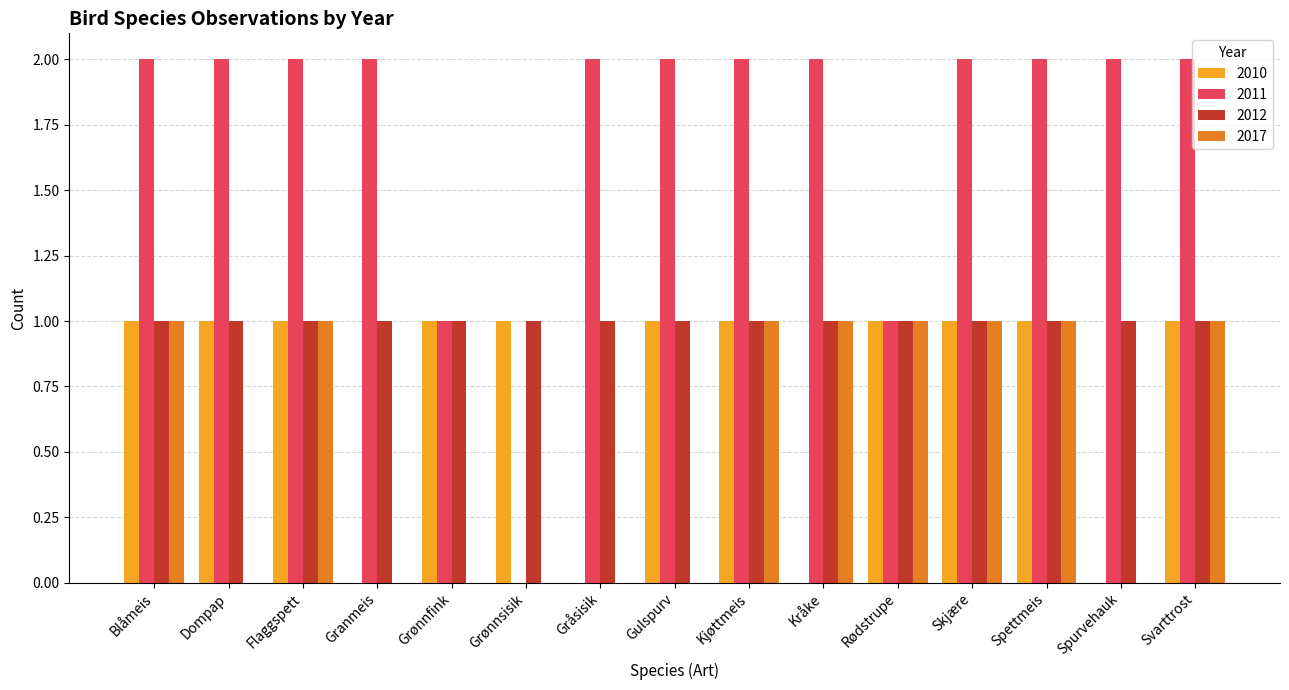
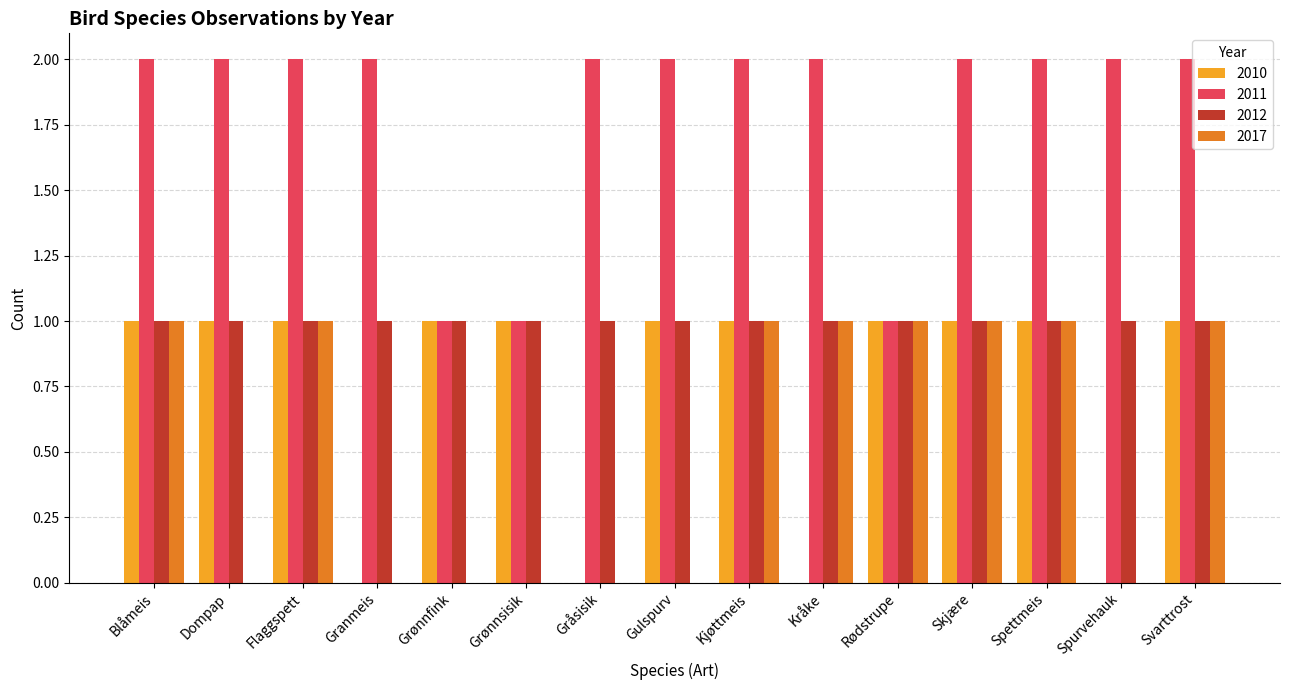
2011, Grønnsisik: 0 -> 1
